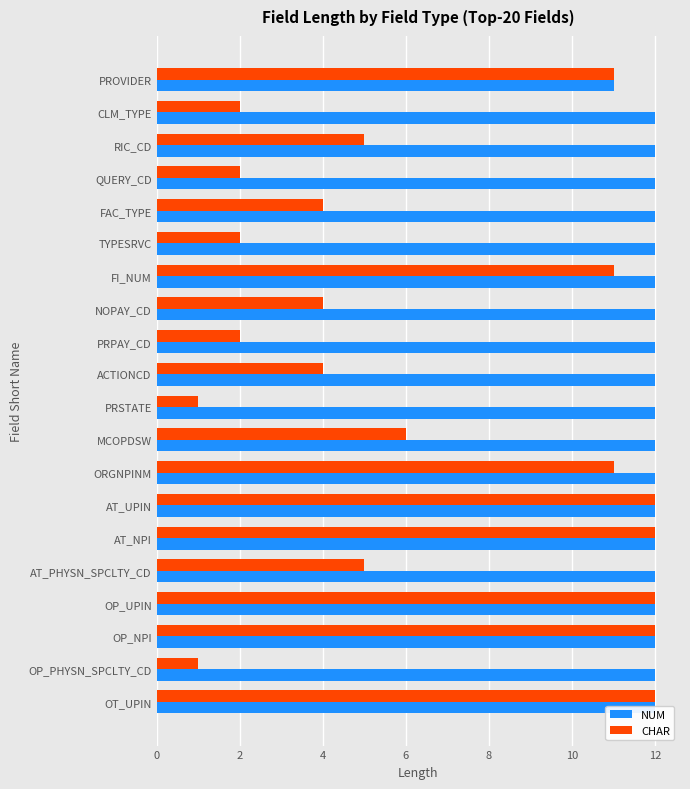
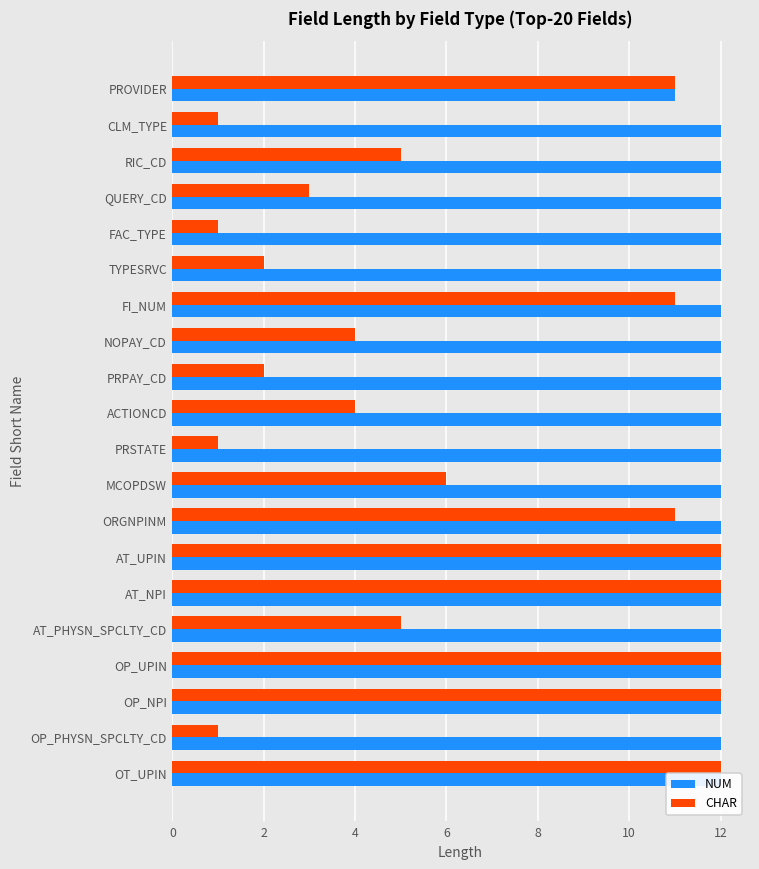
CHAR, CLM_TYPE: 2 -> 1
CHAR, QUERY_CD: 2 -> 3
CHAR, FAC_TYPE: 4 -> 1
